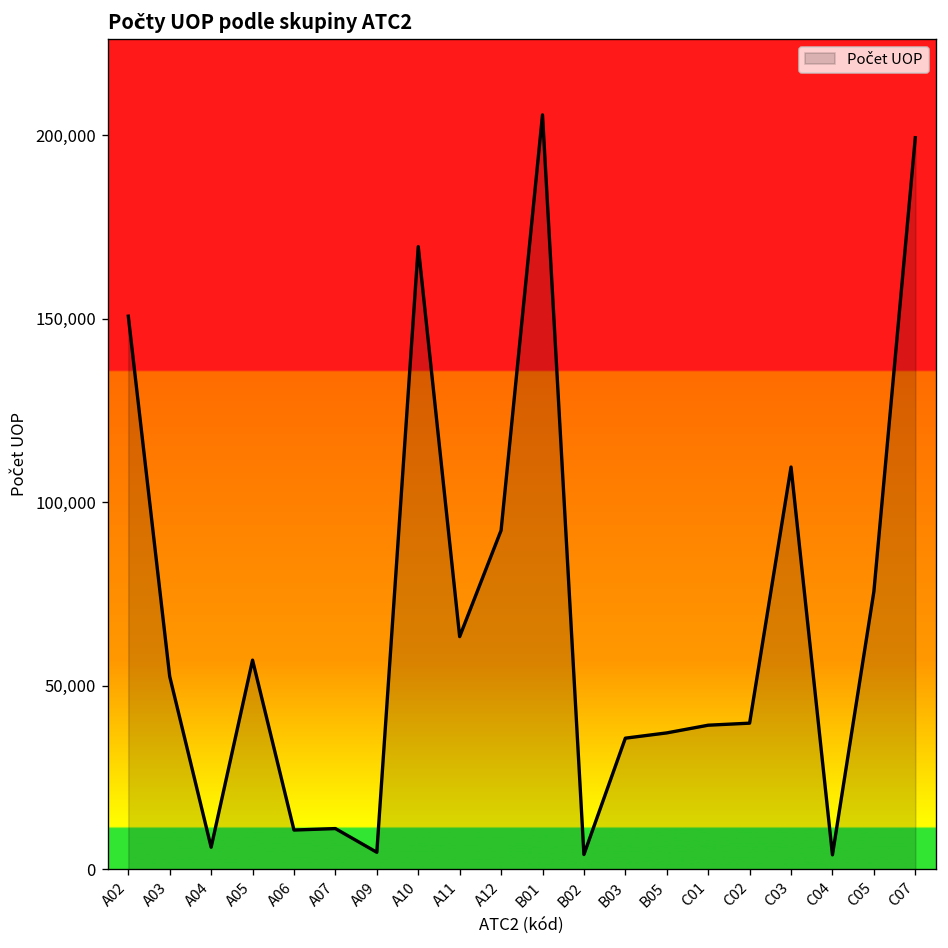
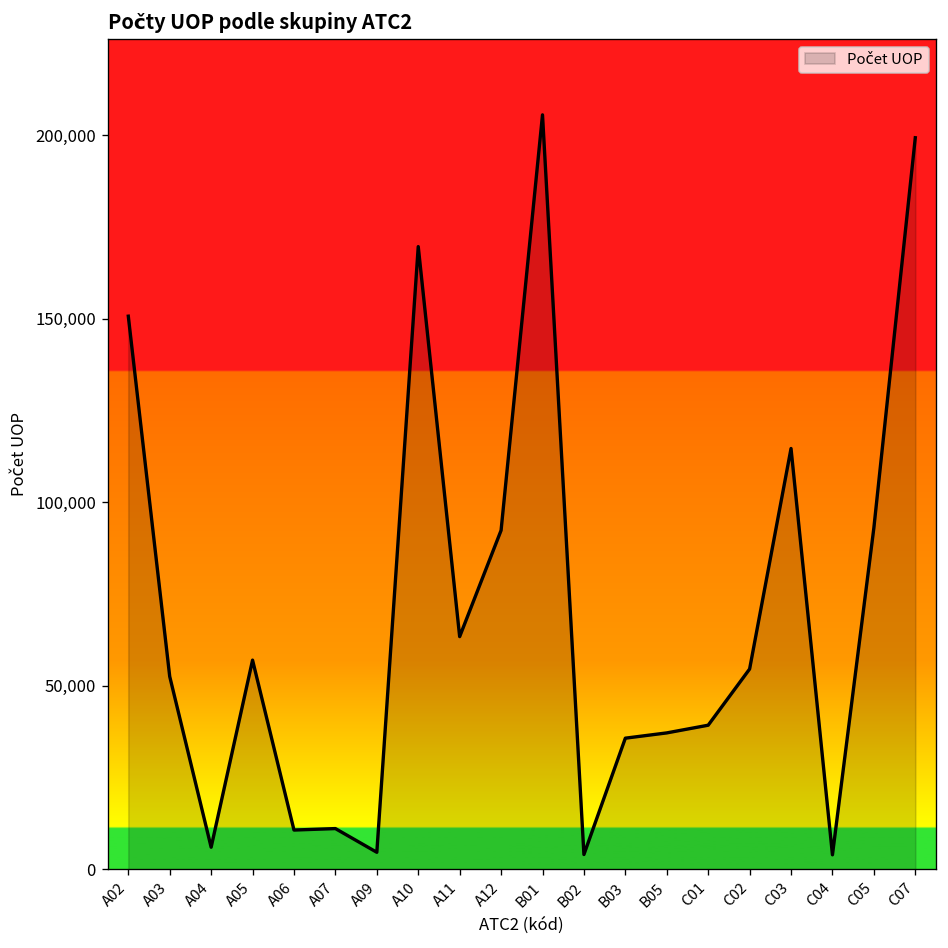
C02: 40,000 -> 55,000
C03: 110,000 -> 115,000
C05: 76,000 -> 93,000
